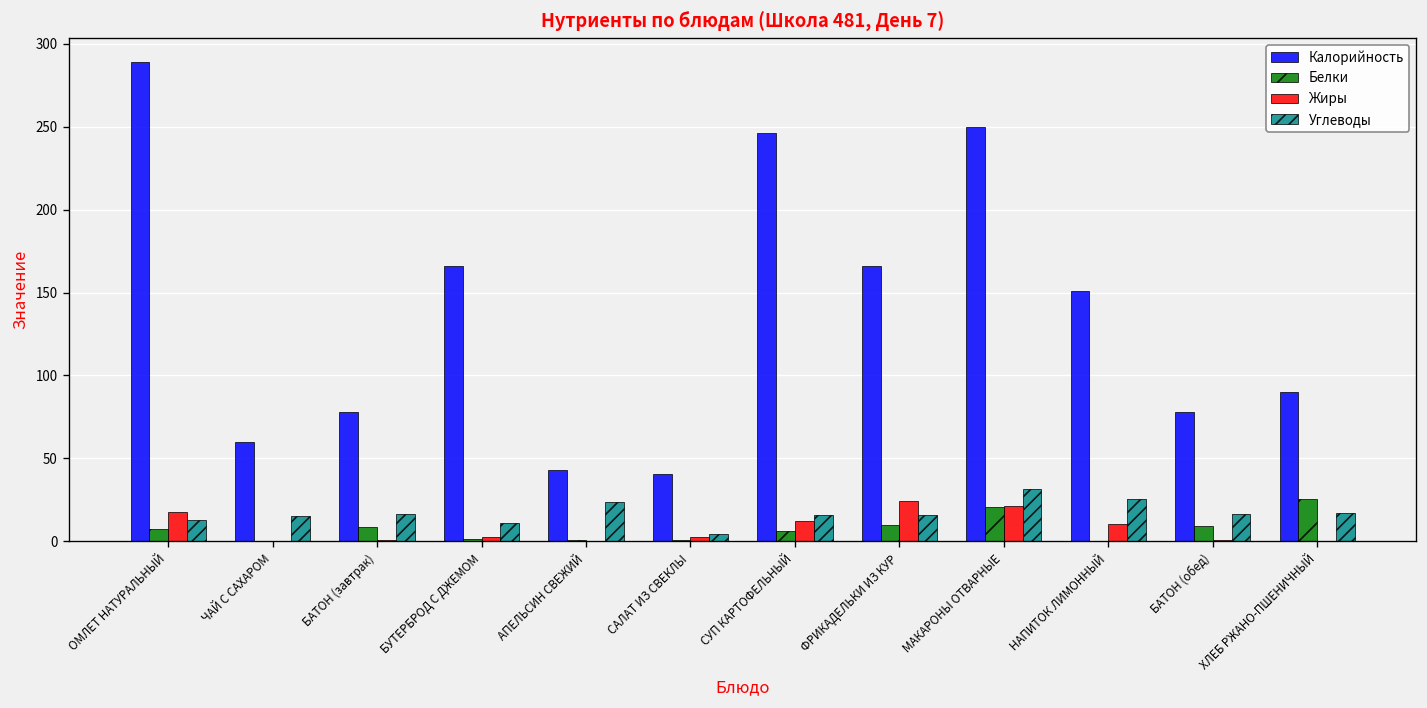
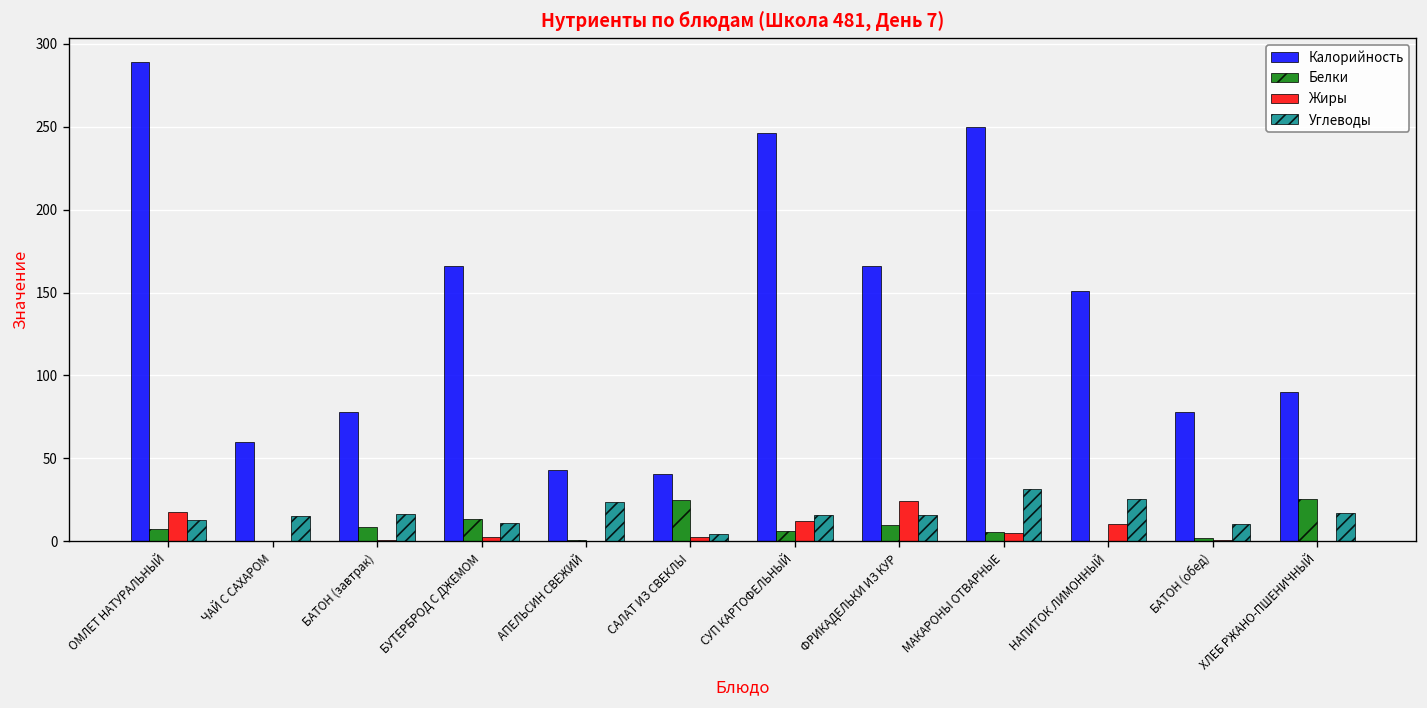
Белки, БУТЕРБРОД С ДЖЕМОМ: 1 -> 13
Белки, САЛАТ ИЗ СВЕКЛЫ: 1 -> 25
Белки, МАКАРОНЫ ОТВАРНЫЕ: 20 -> 6
Жиры, МАКАРОНЫ ОТВАРНЫЕ: 21 -> 5
Белки, БАТОН (обед): 9 -> 2
Углеводы, БАТОН (обед): 16 -> 10
